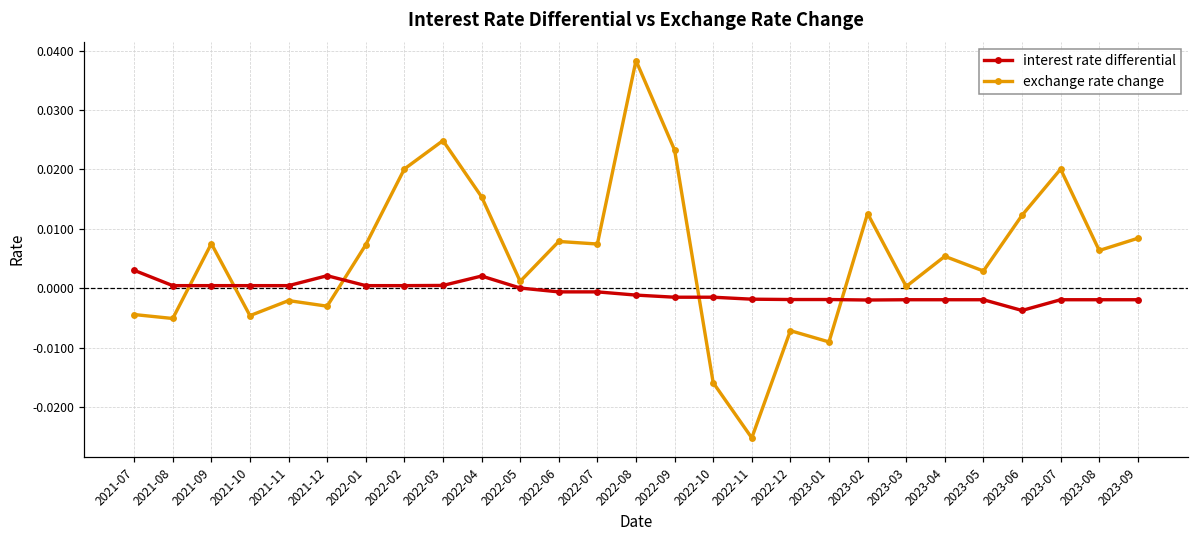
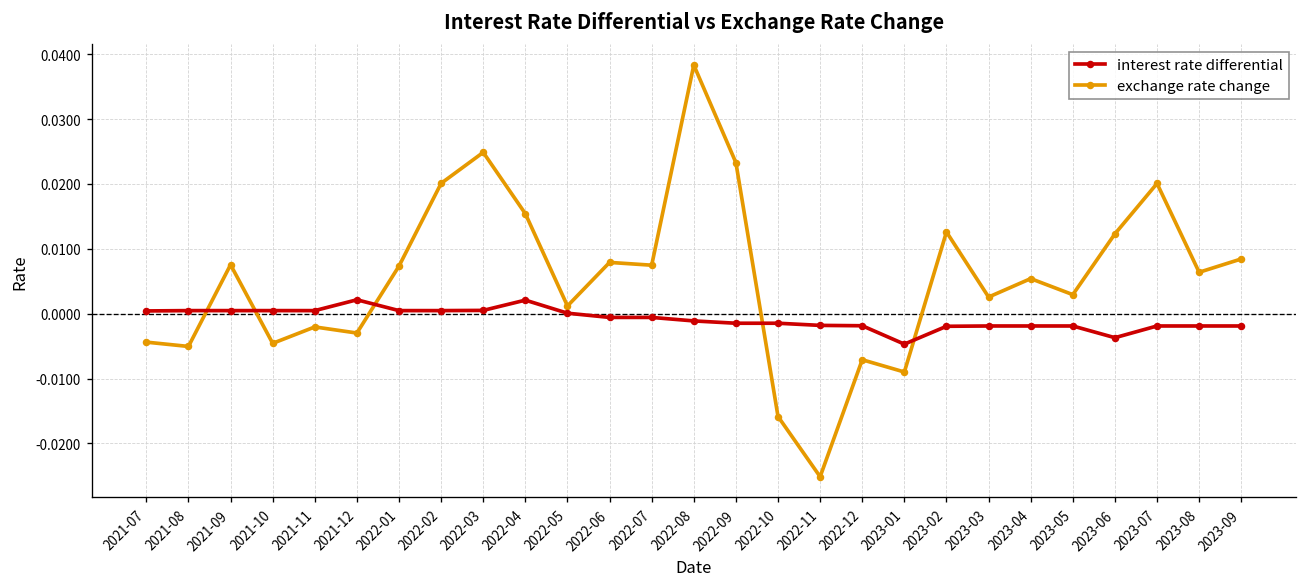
interest rate differential, 2021-07: 0.003 -> 0.000
interest rate differential, 2023-01: -0.002 -> -0.005
exchange rate change, 2023-03: 0.000 -> 0.003
